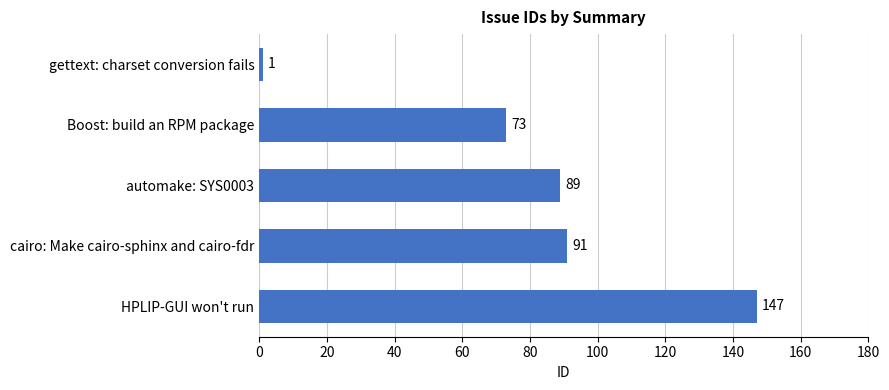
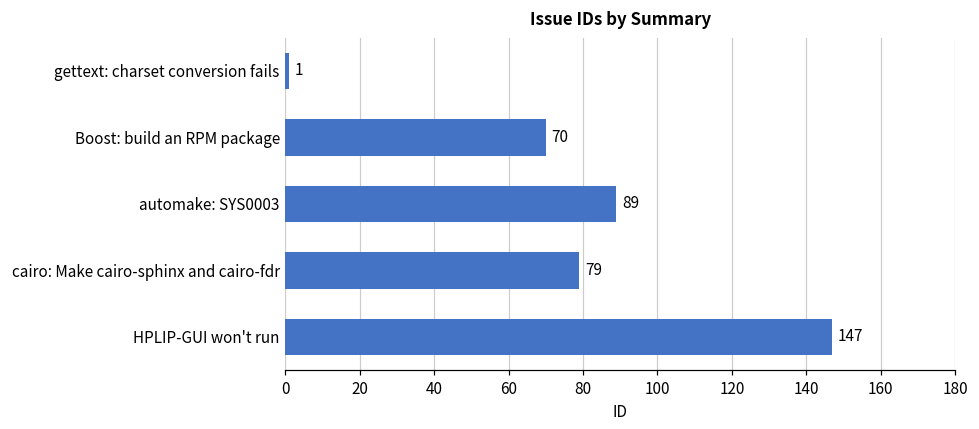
Boost: build an RPM package: 73 -> 70
cairo: Make cairo-sphinx and cairo-fdr: 91 -> 79
